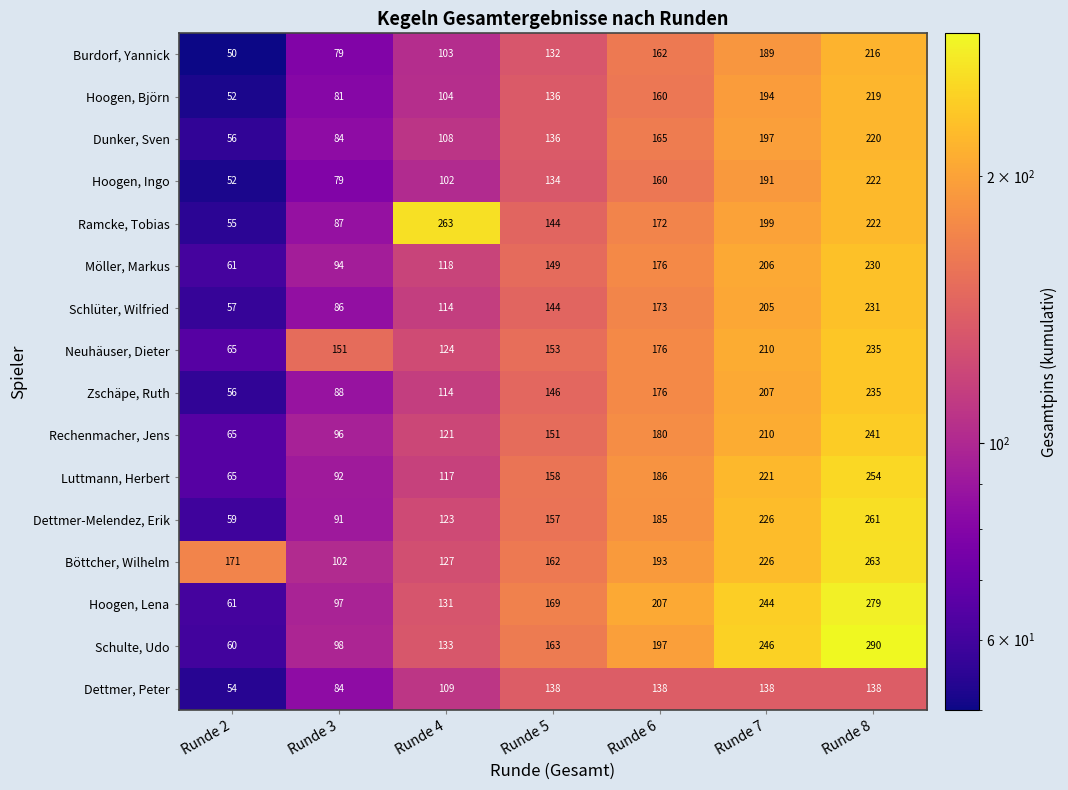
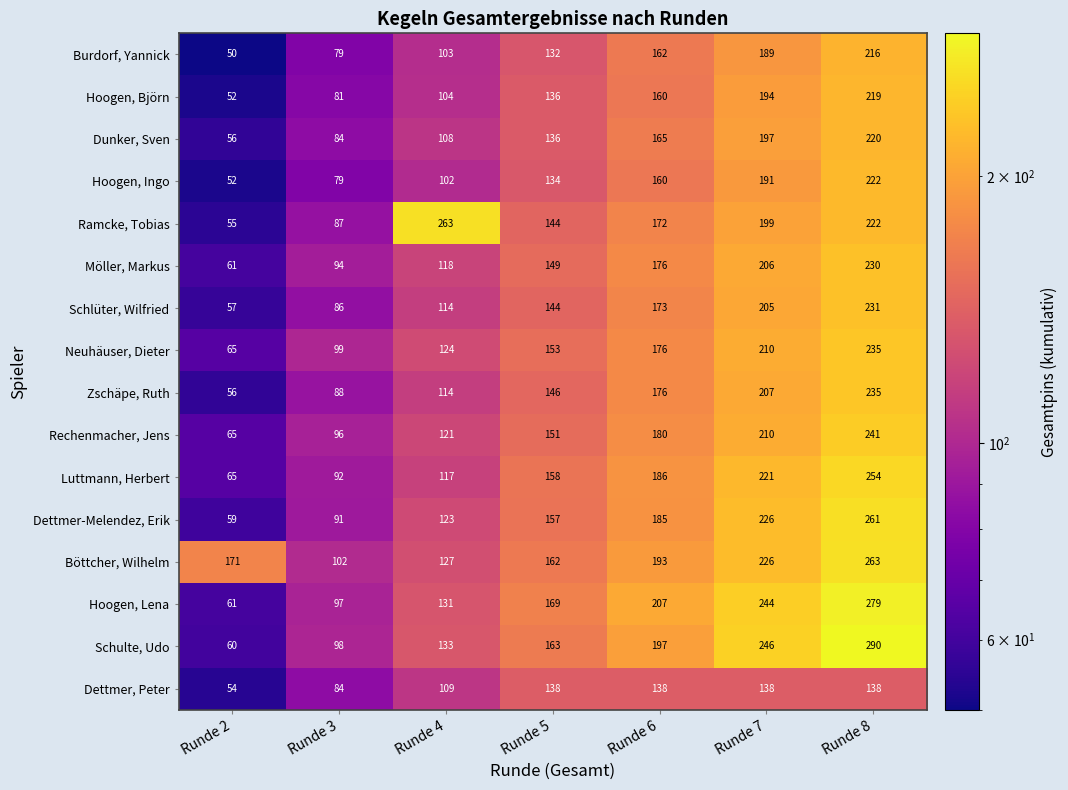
Neuhäuser, Dieter, Runde 3: 151 -> 99
